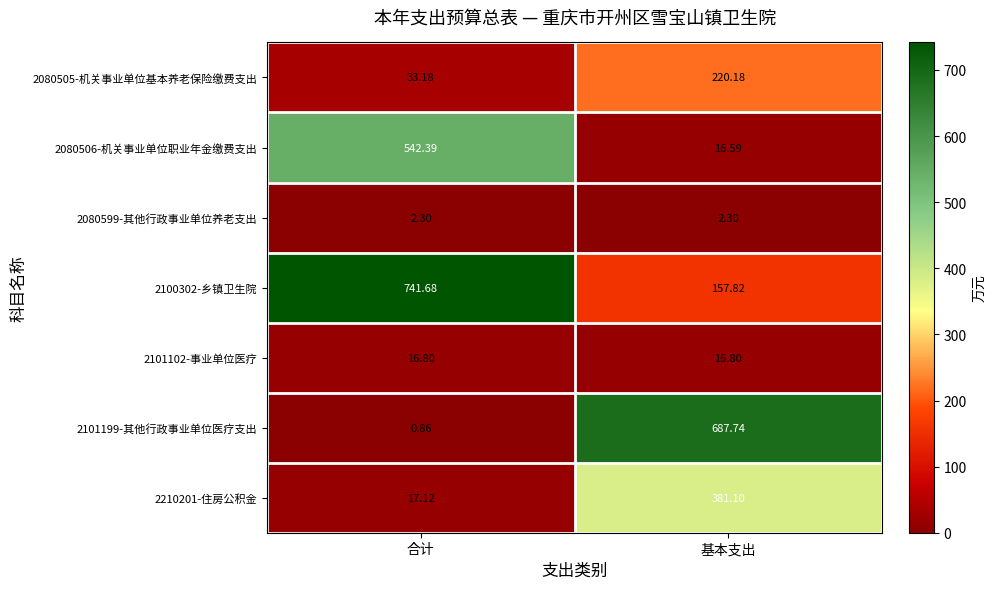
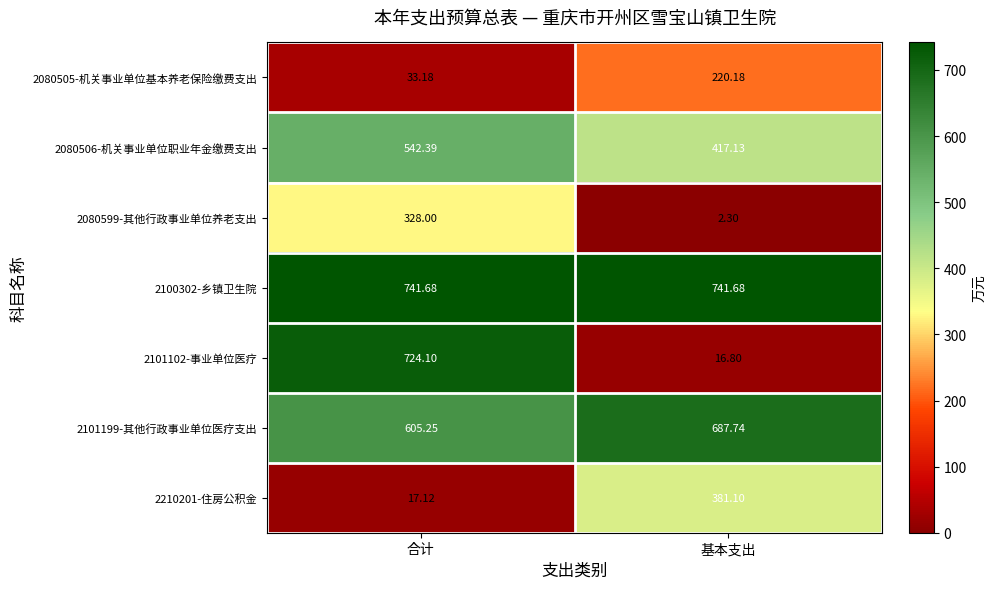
2080506-机关事业单位职业年金缴费支出, 基本支出: 16.59 -> 417.13
2080599-其他行政事业单位养老支出, 合计: 2.30 -> 328.00
2100302-乡镇卫生院, 基本支出: 157.82 -> 741.68
2101102-事业单位医疗, 合计: 16.80 -> 724.10
2101199-其他行政事业单位医疗支出, 合计: 0.86 -> 605.25
